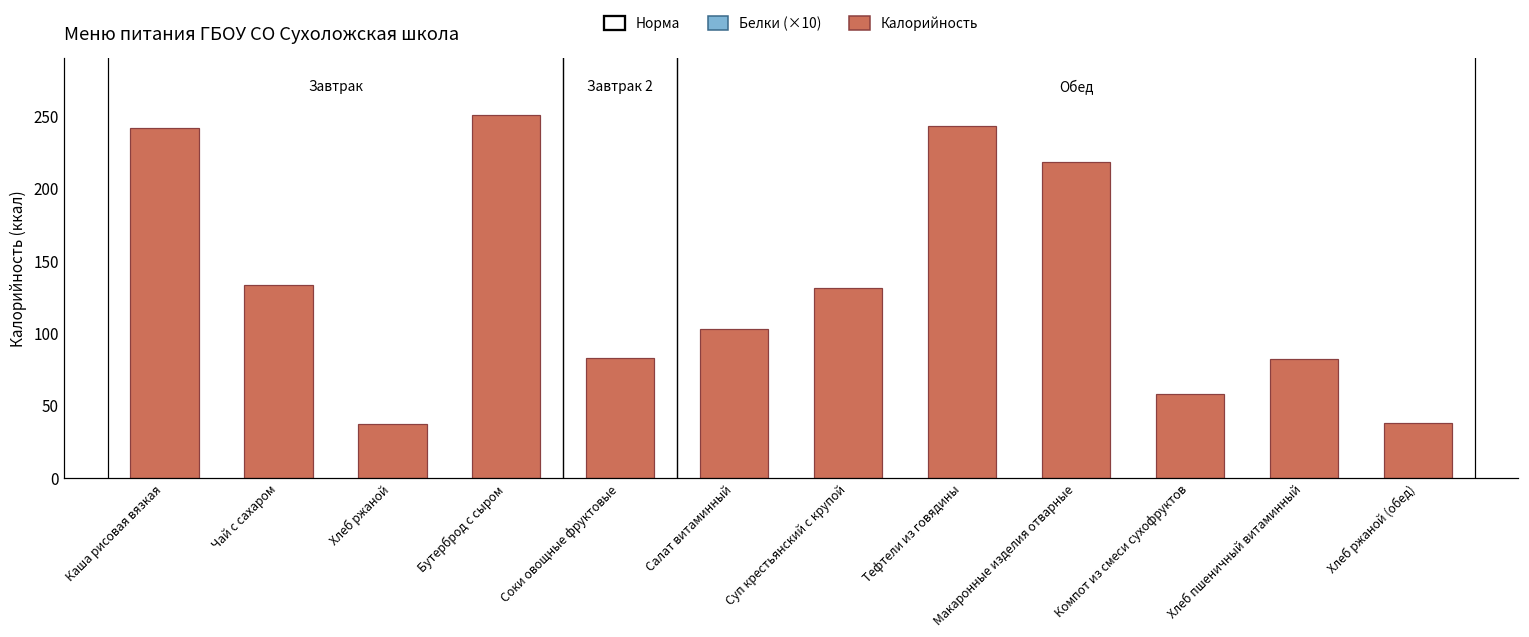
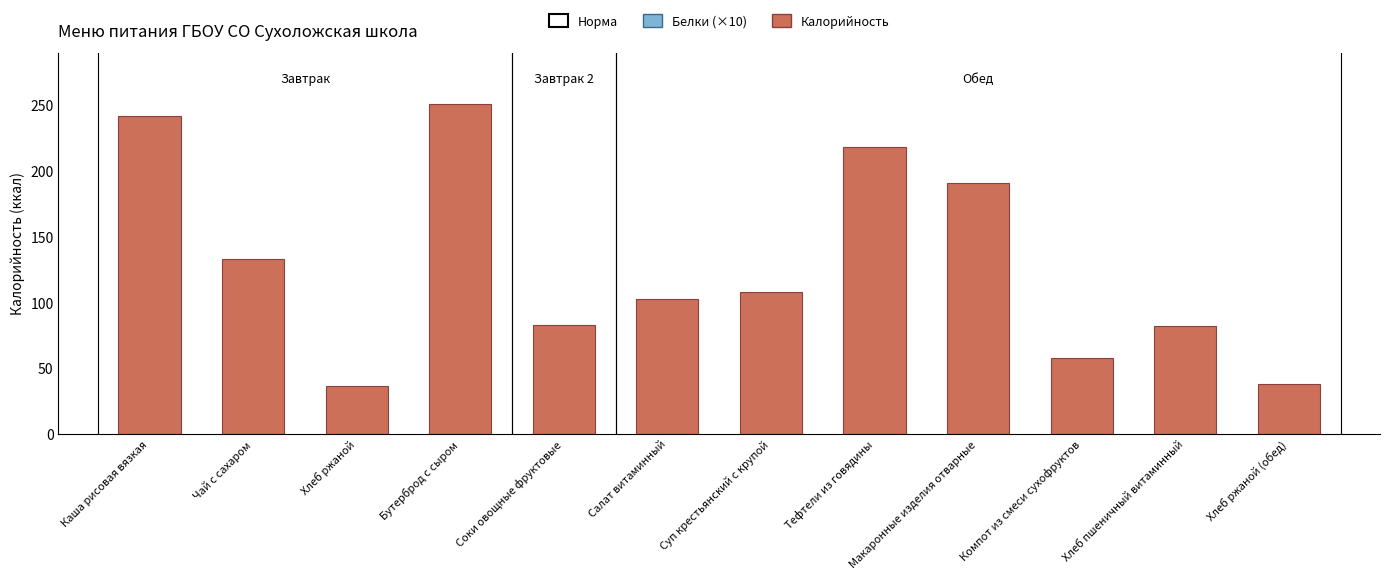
Суп крестьянский с крупой: 131 -> 108
Тефтели из говядины: 243 -> 218
Макаронные изделия отварные: 218 -> 191
